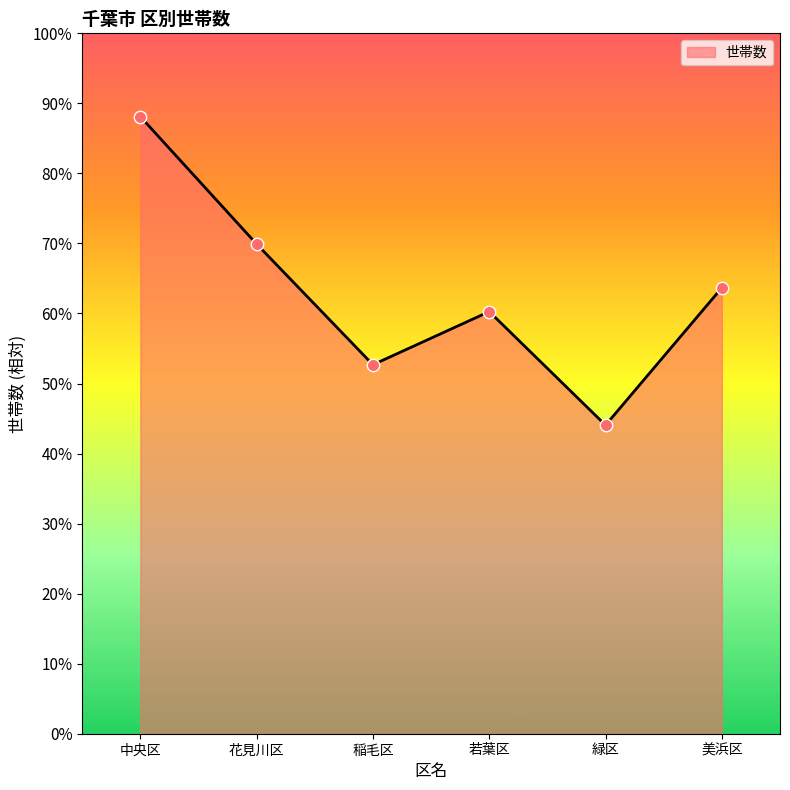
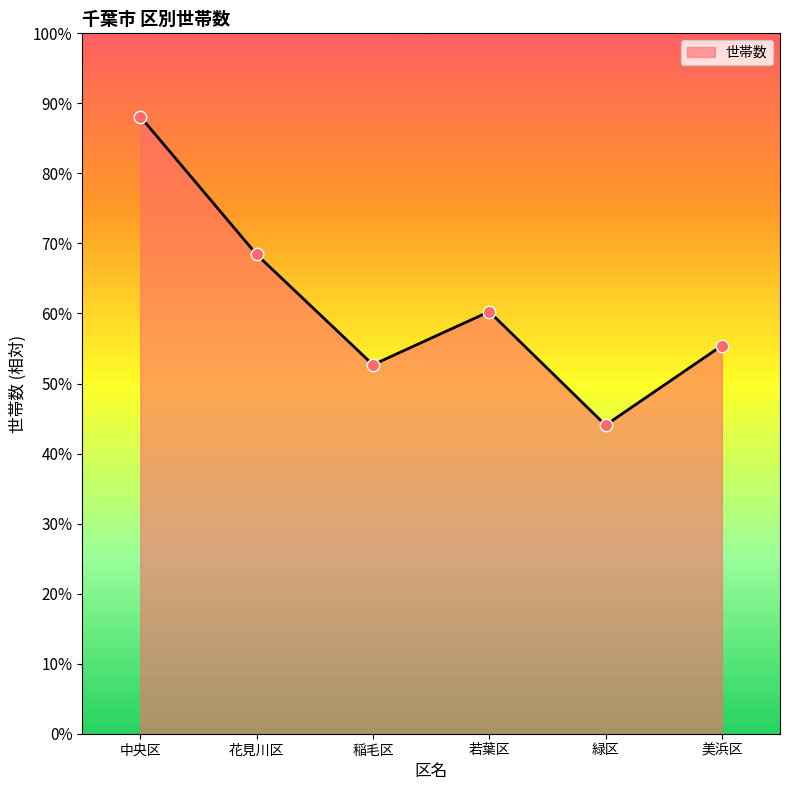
花見川区: 70% -> 68%
美浜区: 64% -> 55%
